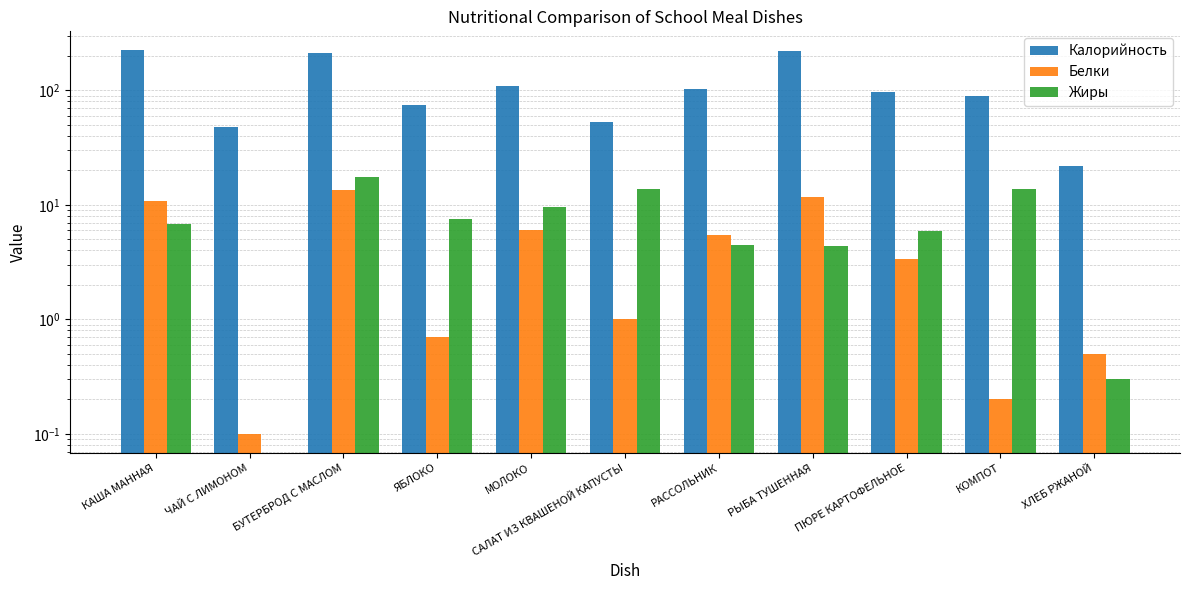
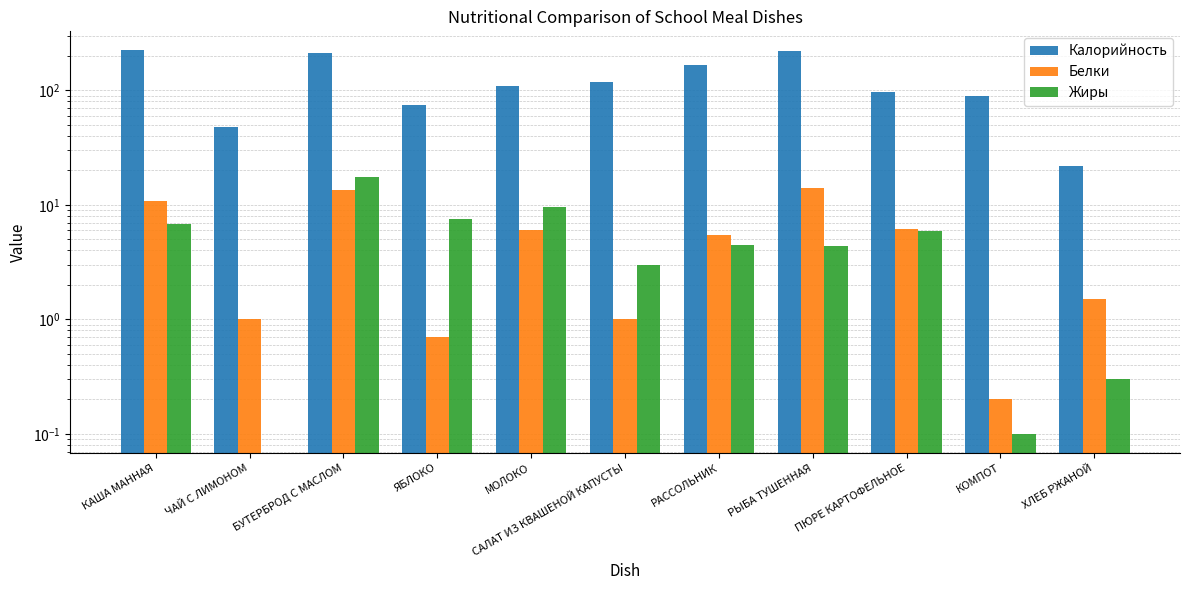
Белки, ЧАЙ С ЛИМОНОМ: 0.1 -> 1.0
Калорийность, САЛАТ ИЗ КВАШЕНОЙ КАПУСТЫ: 50 -> 120
Жиры, САЛАТ ИЗ КВАШЕНОЙ КАПУСТЫ: 14 -> 3.0
Калорийность, РАССОЛЬНИК: 100 -> 170
Белки, РЫБА ТУШЕННАЯ: 12 -> 14
Белки, ПЮРЕ КАРТОФЕЛЬНОЕ: 3.4 -> 6
Жиры, КОМПОТ: 14 -> 0.1
Белки, ХЛЕБ РЖАНОЙ: 0.5 -> 1.5
